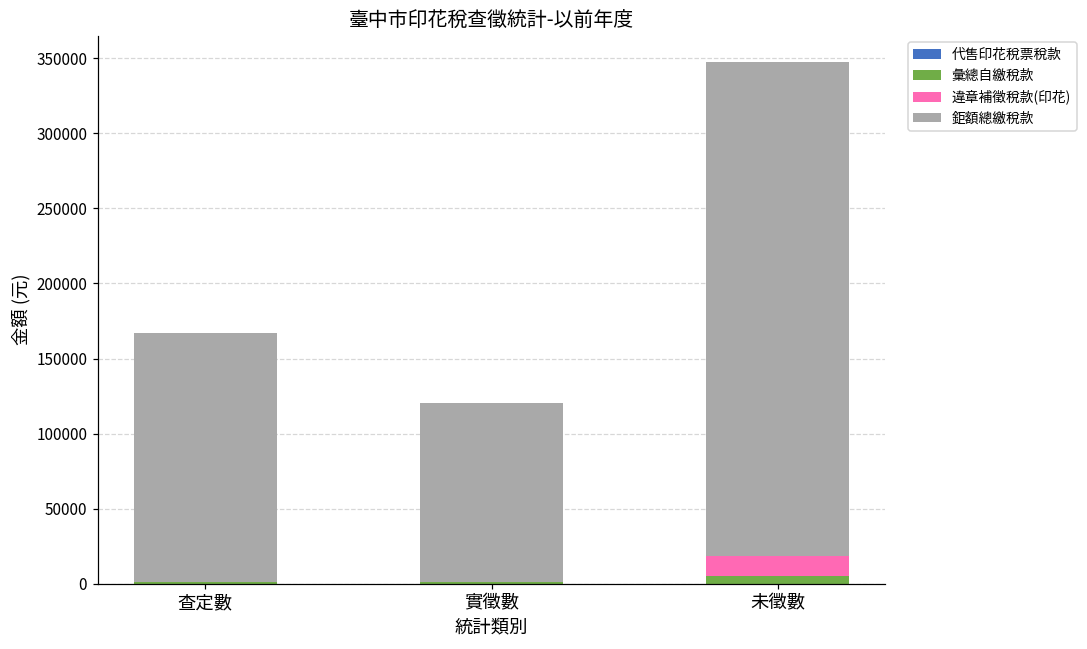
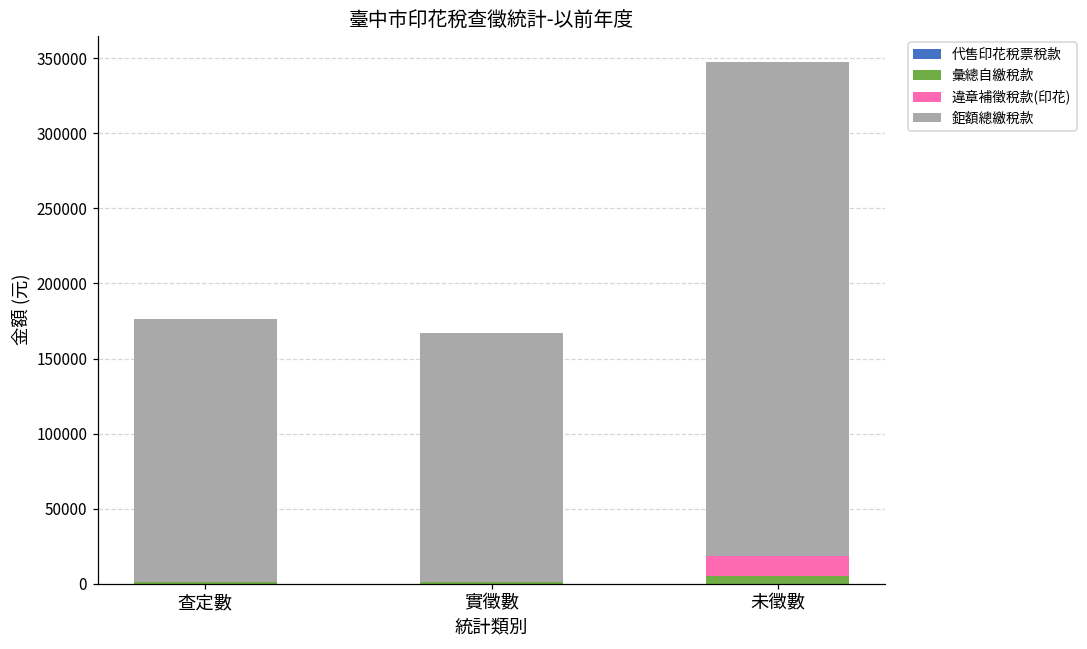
鉅額總繳稅款, 查定數: 166000 -> 175000
鉅額總繳稅款, 實徵數: 119000 -> 166000
